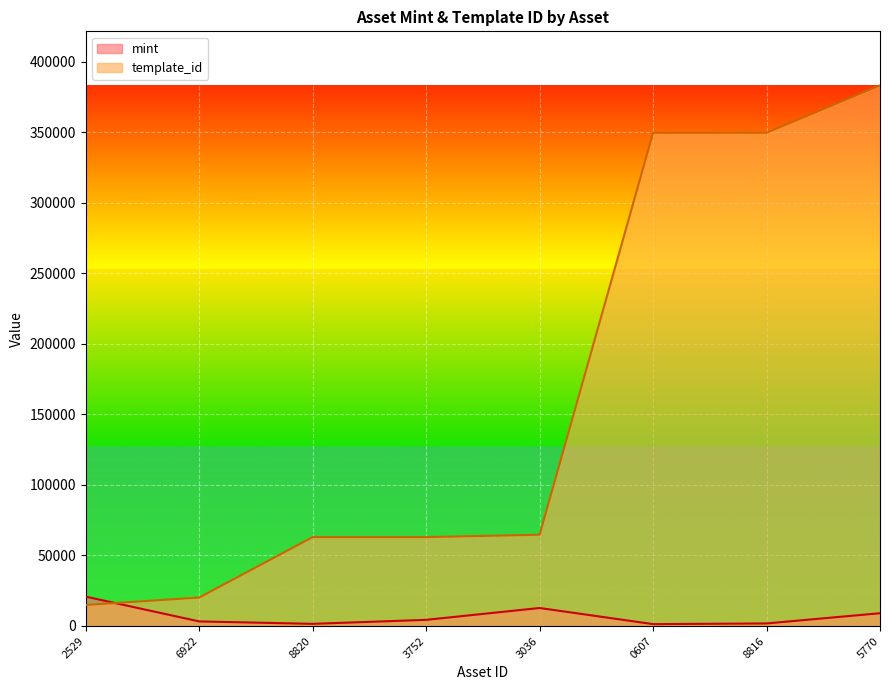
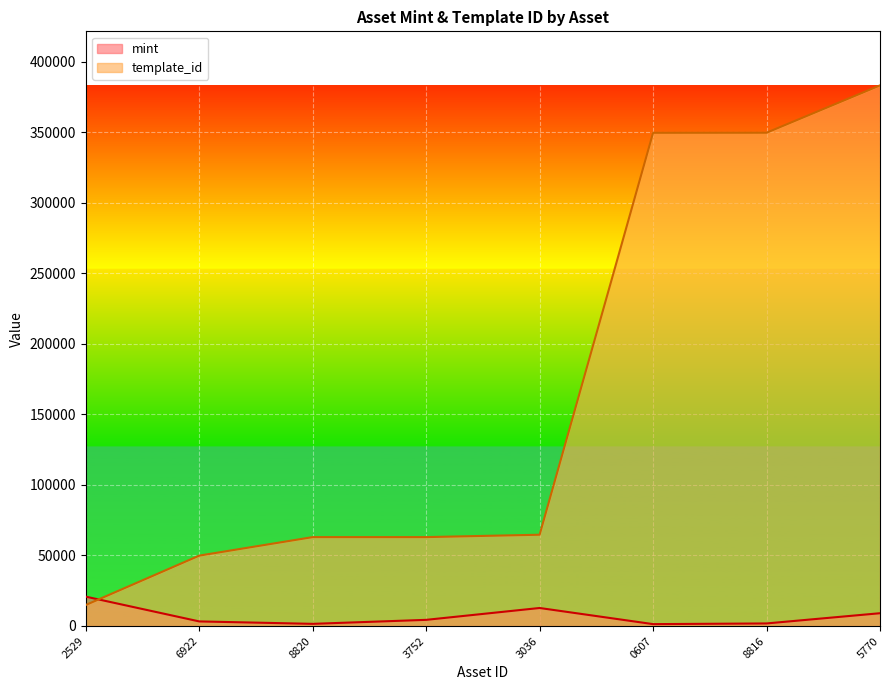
template_id, 6922: 20000 -> 50000
